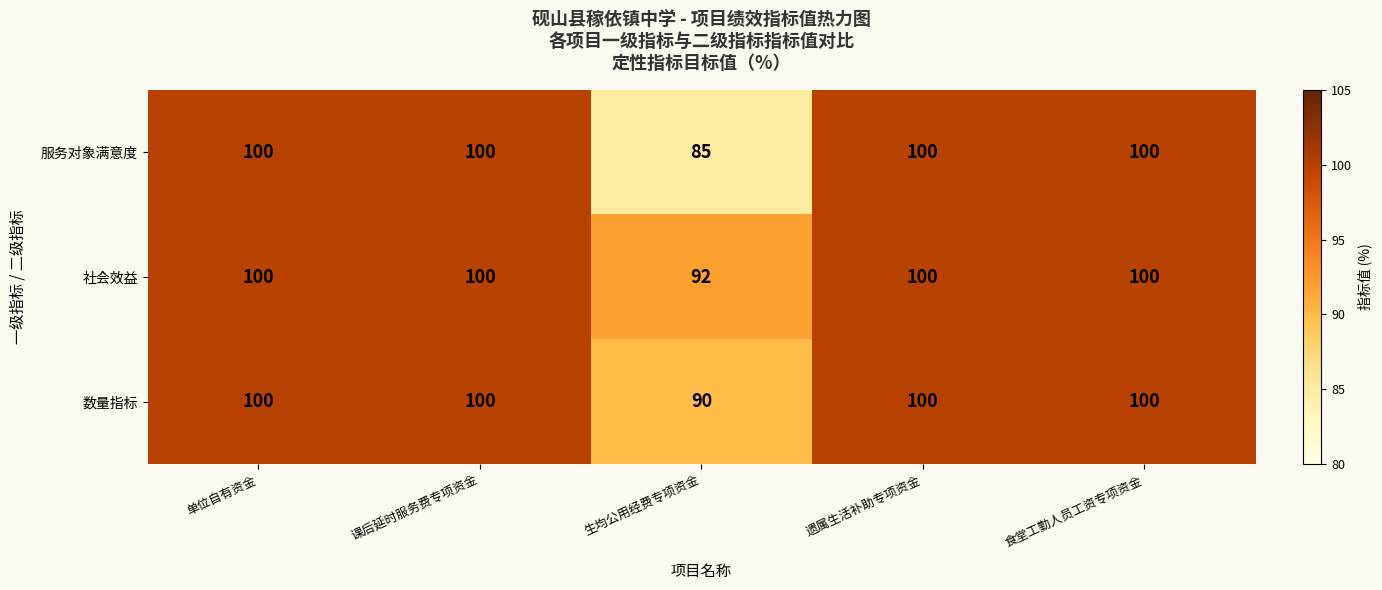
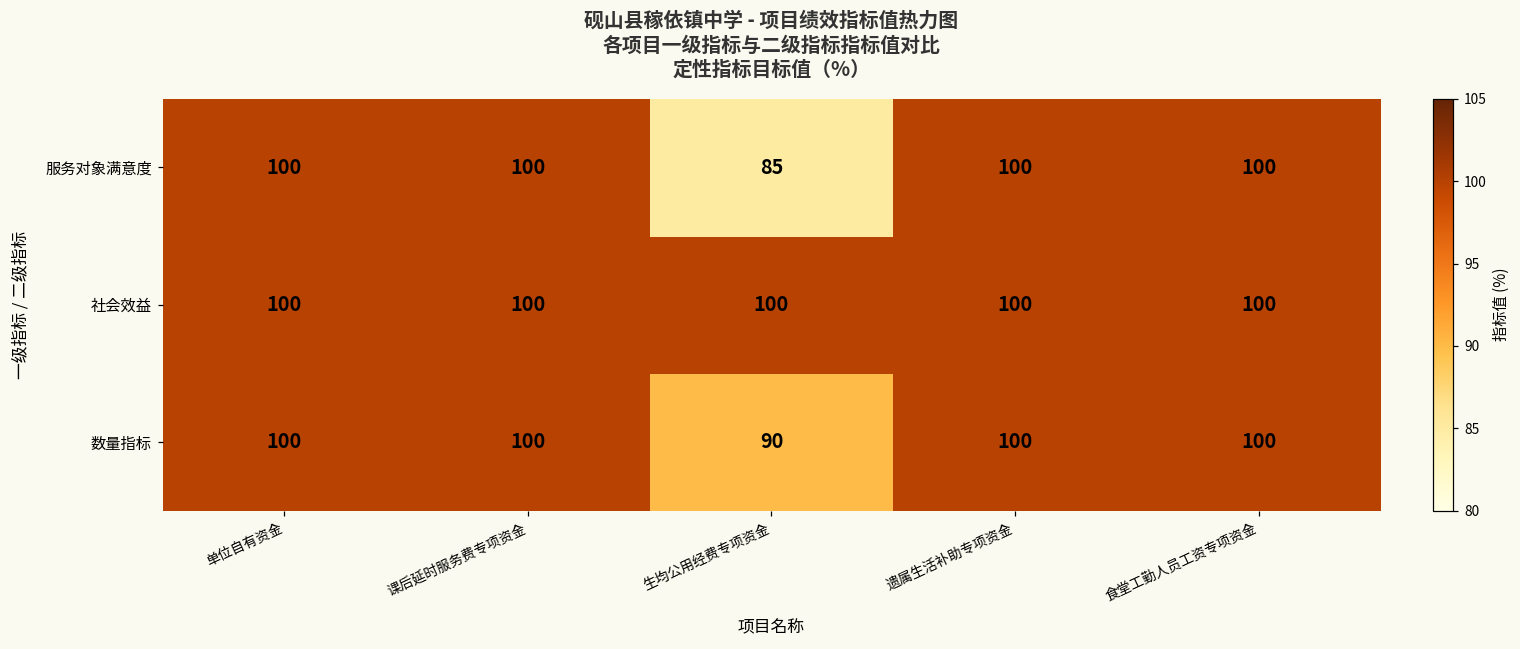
社会效益, 生均公用经费专项资金: 92 -> 100
